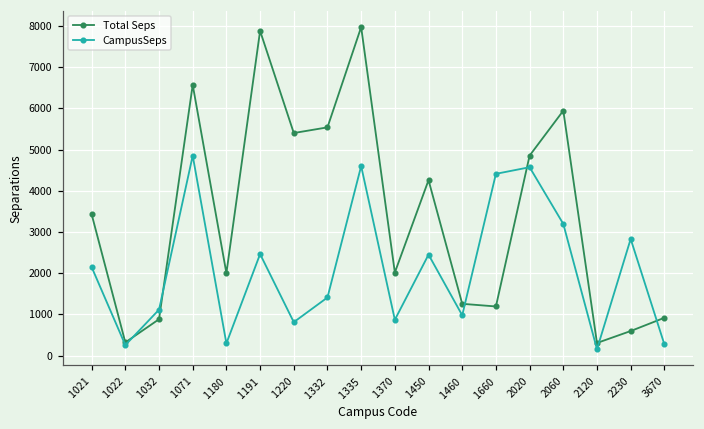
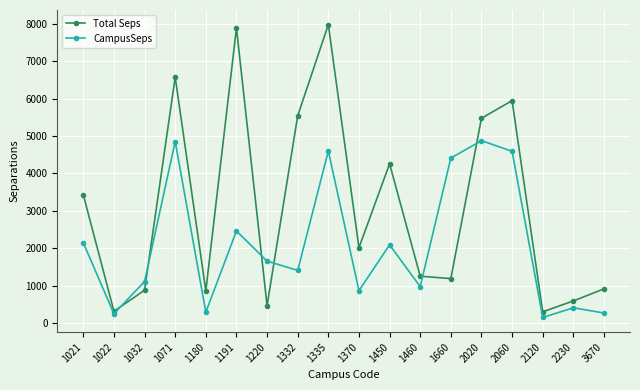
Total Seps, 1180: 2000 -> 900
Total Seps, 1220: 5400 -> 500
CampusSeps, 1220: 800 -> 1700
CampusSeps, 1450: 2500 -> 2100
Total Seps, 2020: 4900 -> 5500
CampusSeps, 2020: 4600 -> 4900
CampusSeps, 2060: 3200 -> 4600
CampusSeps, 2230: 2800 -> 400
